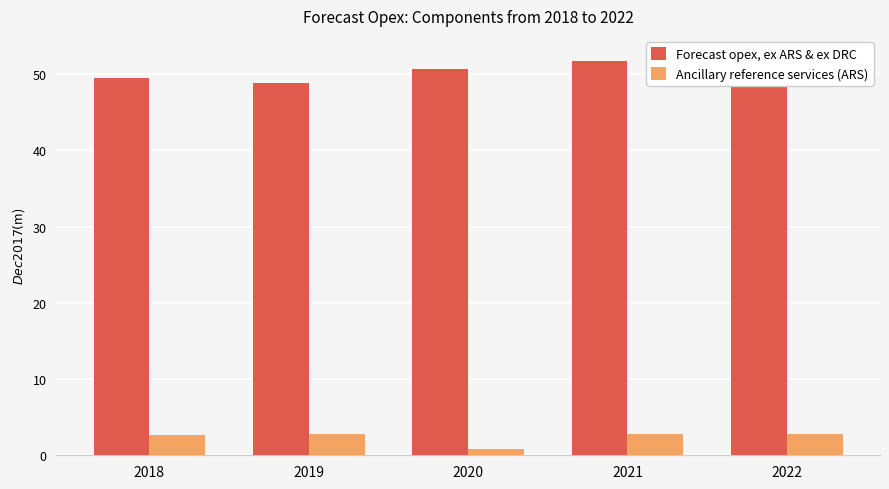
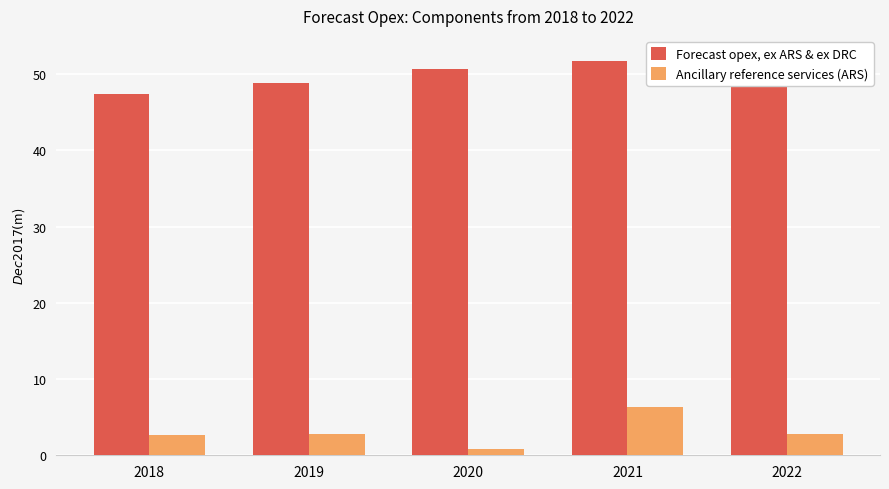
Forecast opex, ex ARS & ex DRC, 2018: 49 -> 47
Ancillary reference services (ARS), 2021: 3 -> 6
